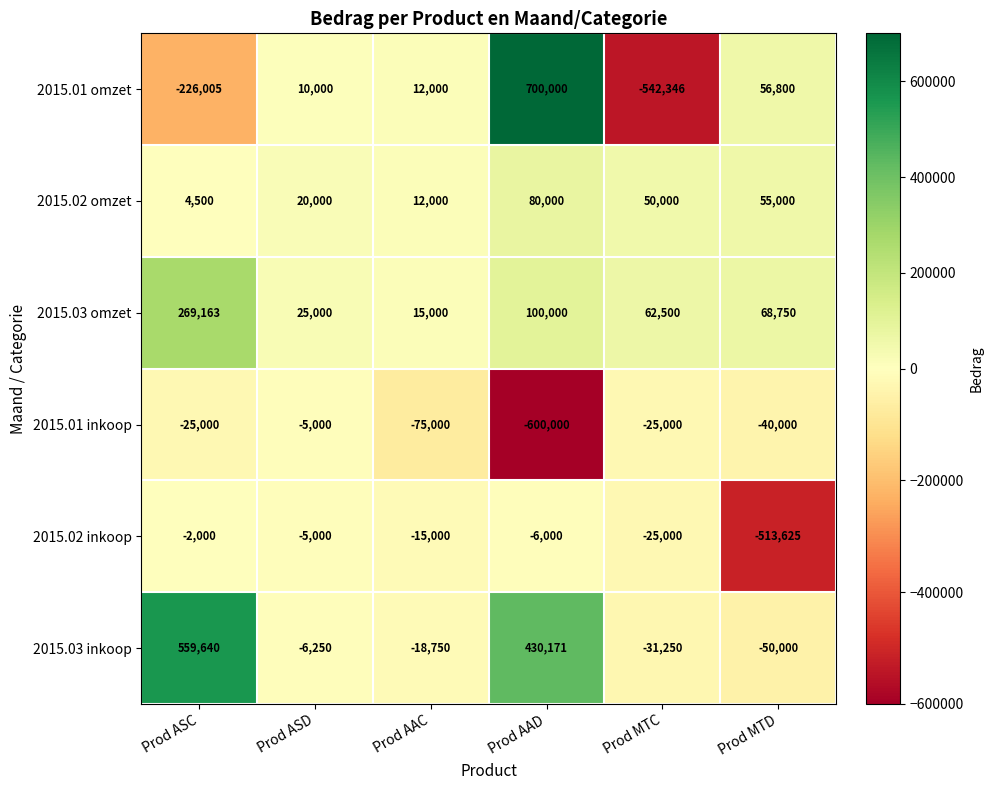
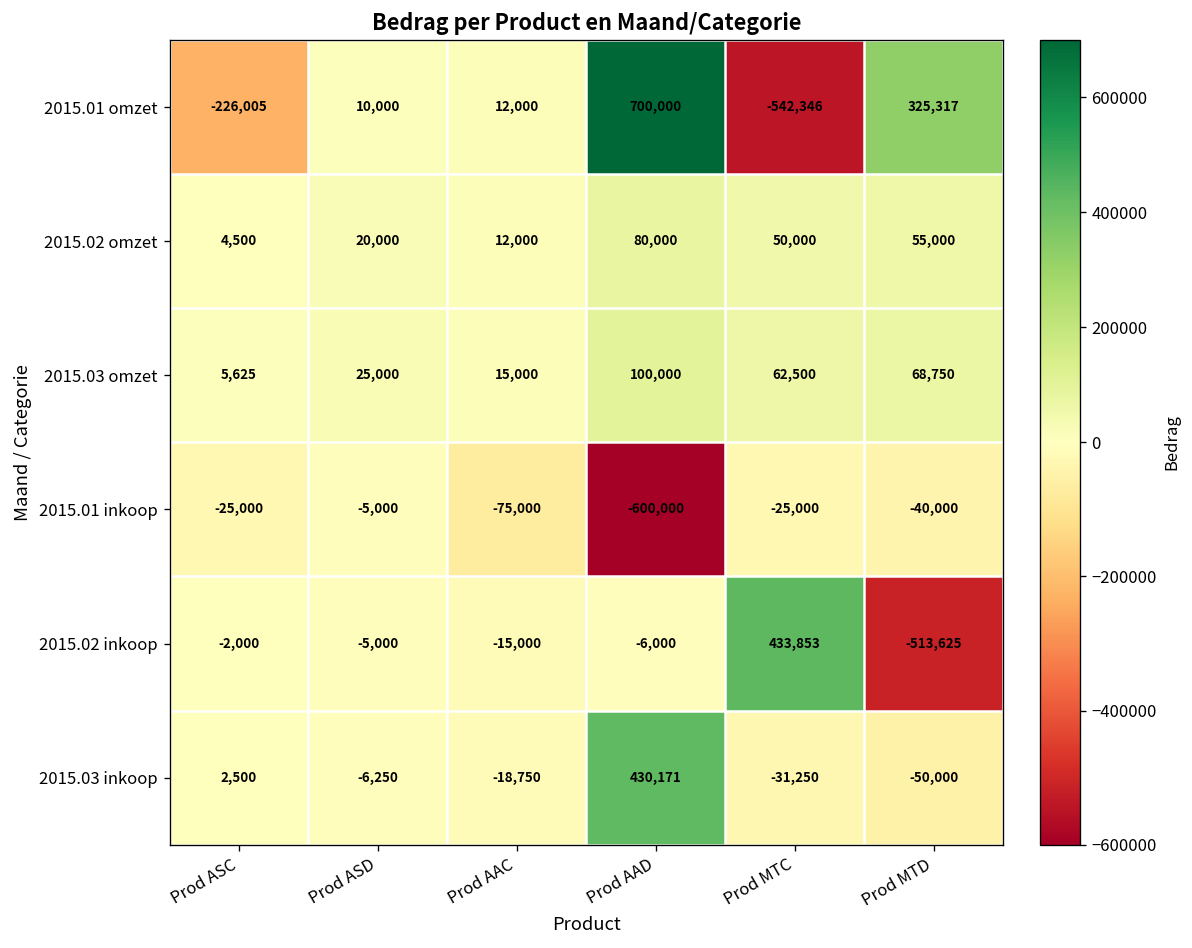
2015.01 omzet, Prod MTD: 56,800 -> 325,317
2015.03 omzet, Prod ASC: 269,163 -> 5,625
2015.02 inkoop, Prod MTC: -25,000 -> 433,853
2015.03 inkoop, Prod ASC: 559,640 -> 2,500
